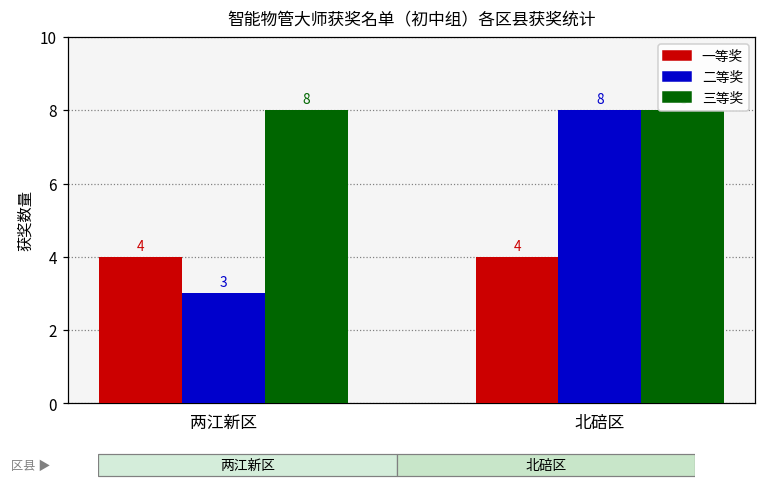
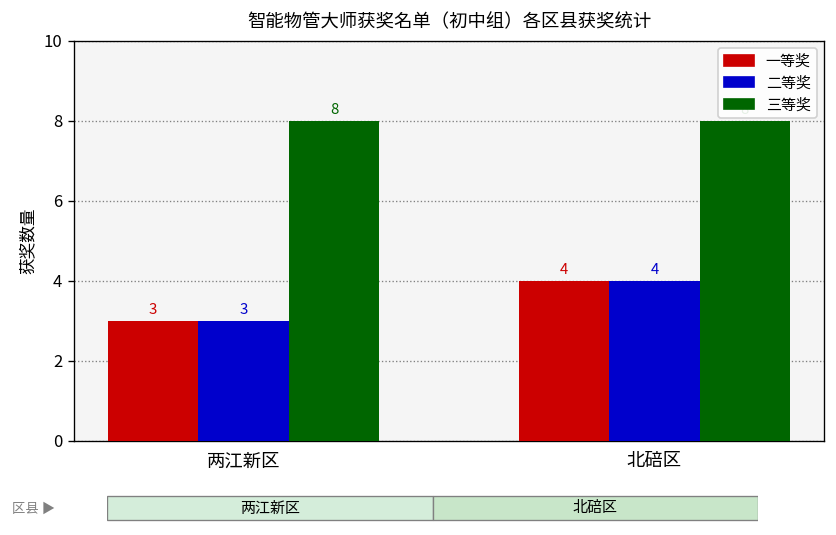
一等奖, 两江新区: 4 -> 3
二等奖, 北碚区: 8 -> 4
